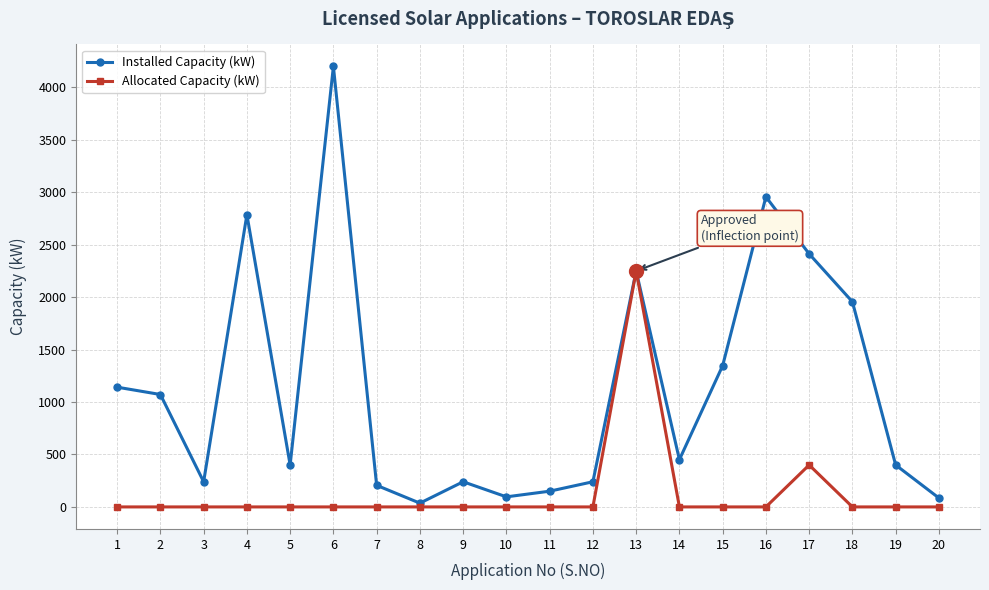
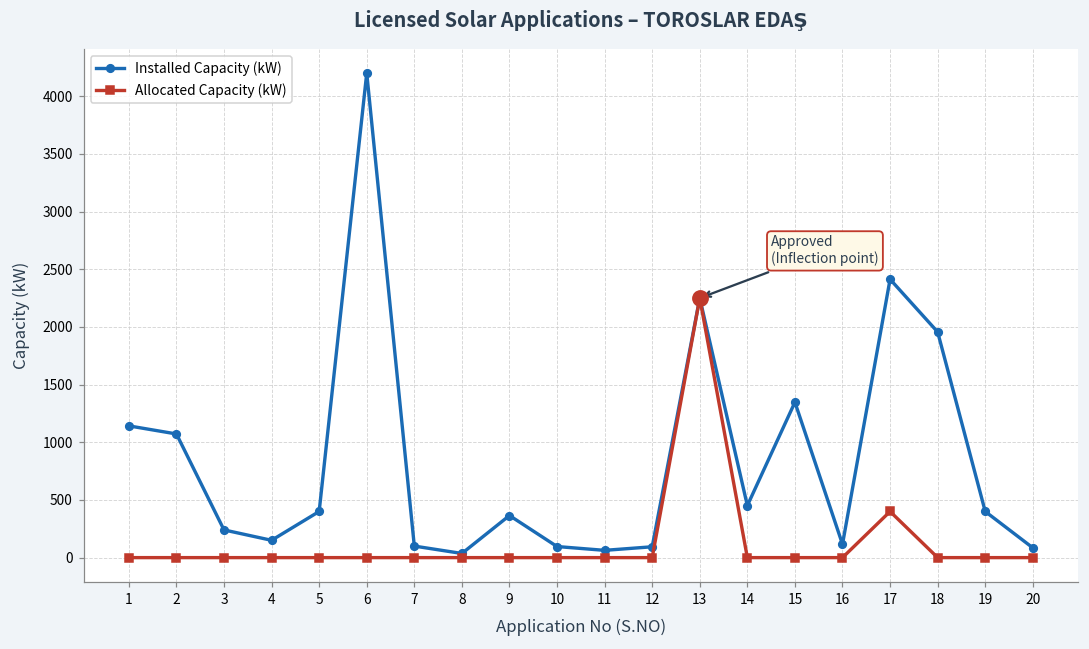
Installed Capacity (kW), 4: 2790 -> 150
Installed Capacity (kW), 7: 210 -> 100
Installed Capacity (kW), 9: 240 -> 370
Installed Capacity (kW), 11: 150 -> 60
Installed Capacity (kW), 12: 240 -> 90
Installed Capacity (kW), 16: 2960 -> 120
